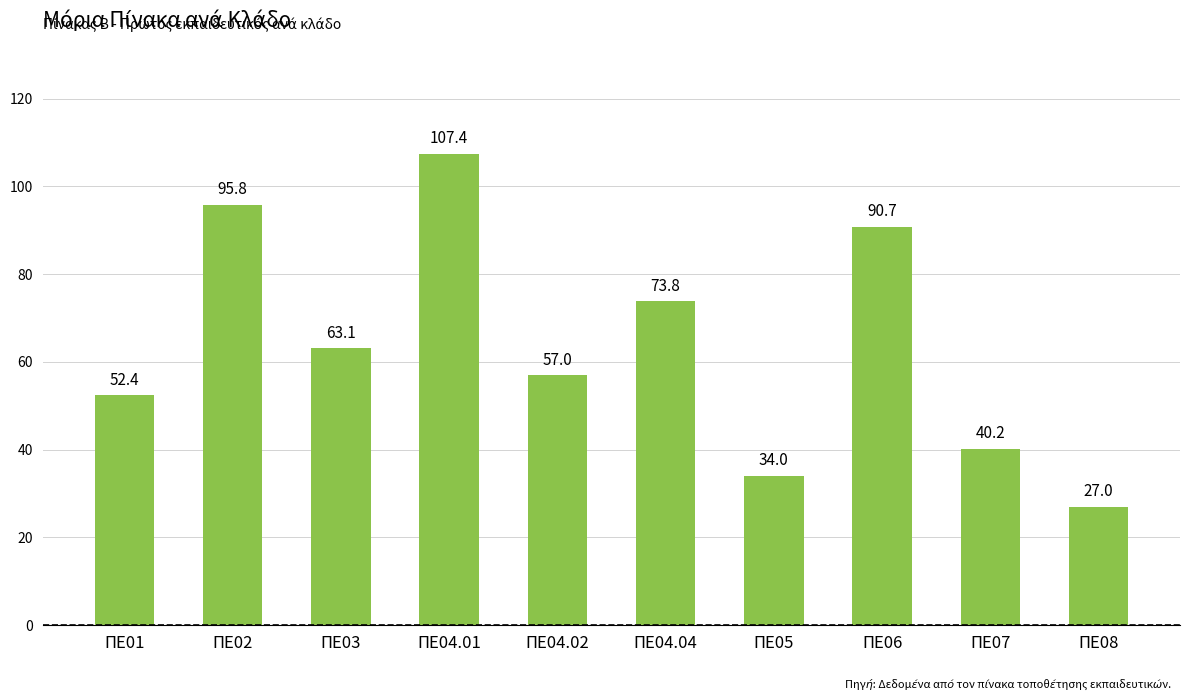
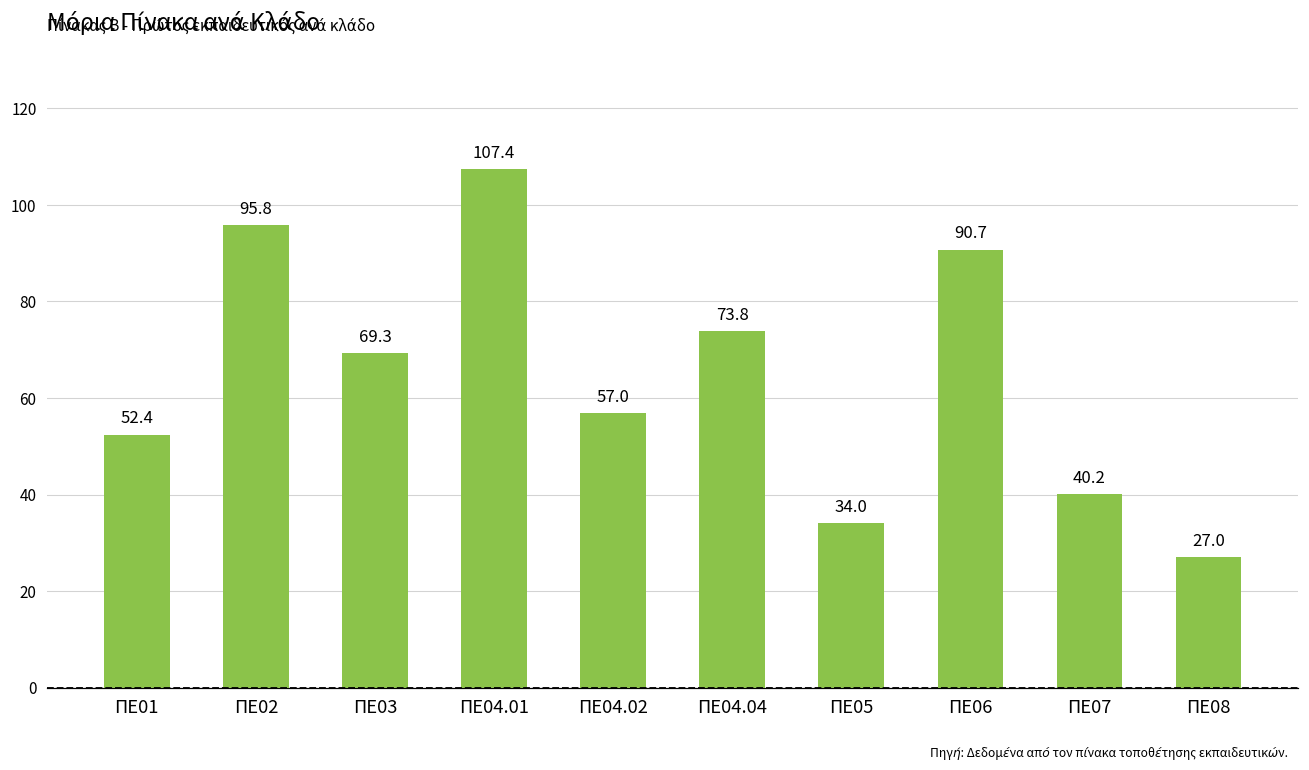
ΠΕ03: 63.1 -> 69.3
